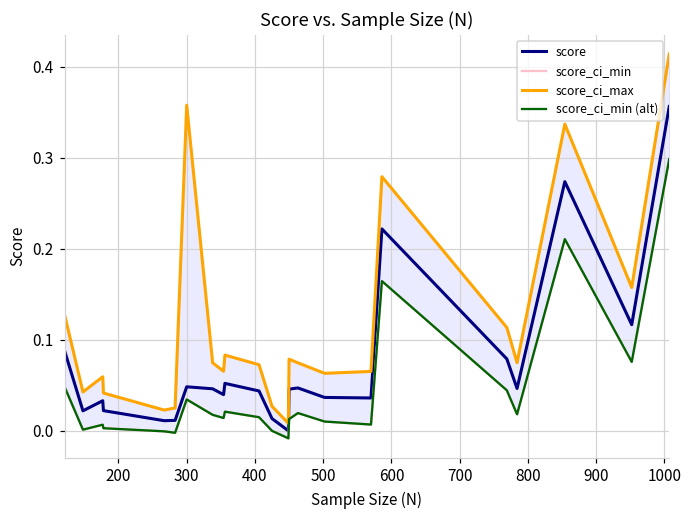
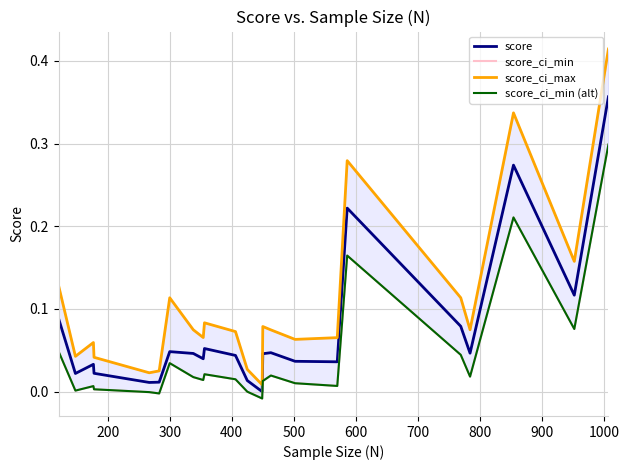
score_ci_max, 300: 0.36 -> 0.11
